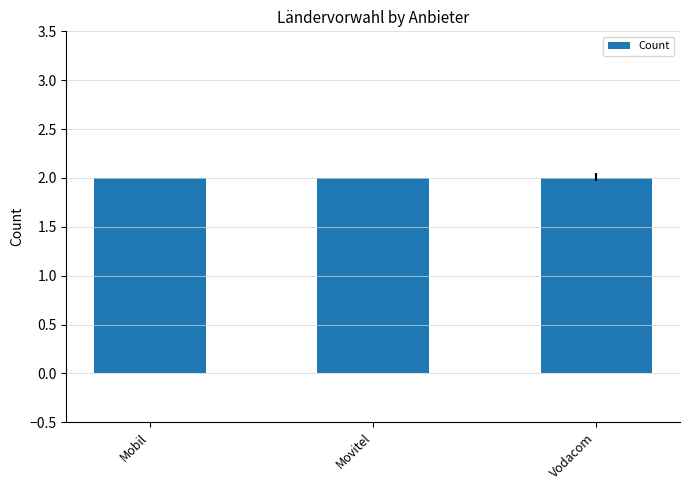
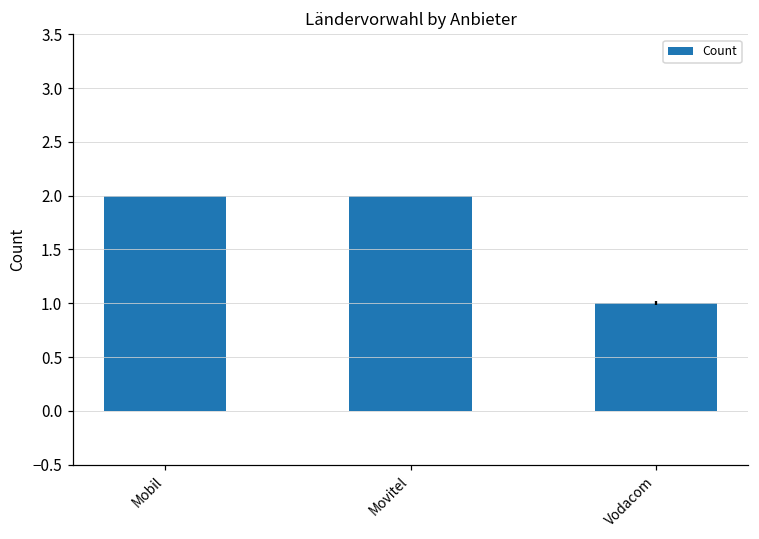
Vodacom: 2 -> 1
